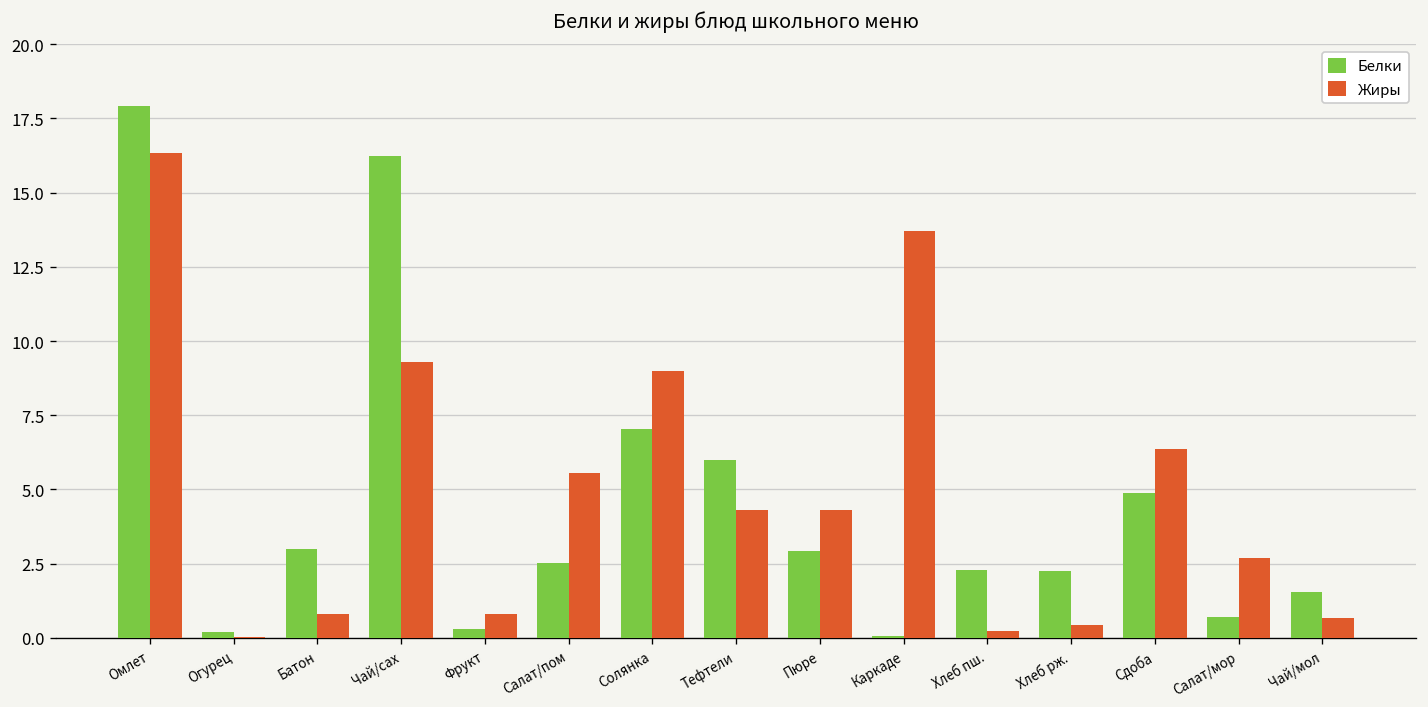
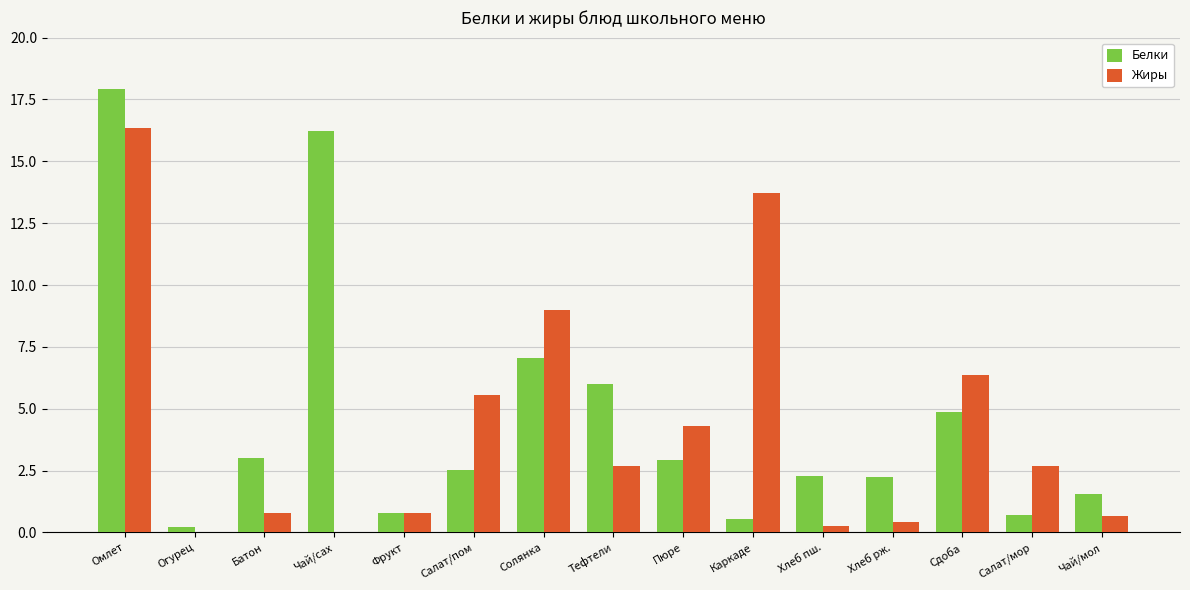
Жиры, Чай/сах: 9.3 -> 0.0
Белки, Фрукт: 0.3 -> 0.8
Жиры, Тефтели: 4.3 -> 2.7
Белки, Каркаде: 0.1 -> 0.5
